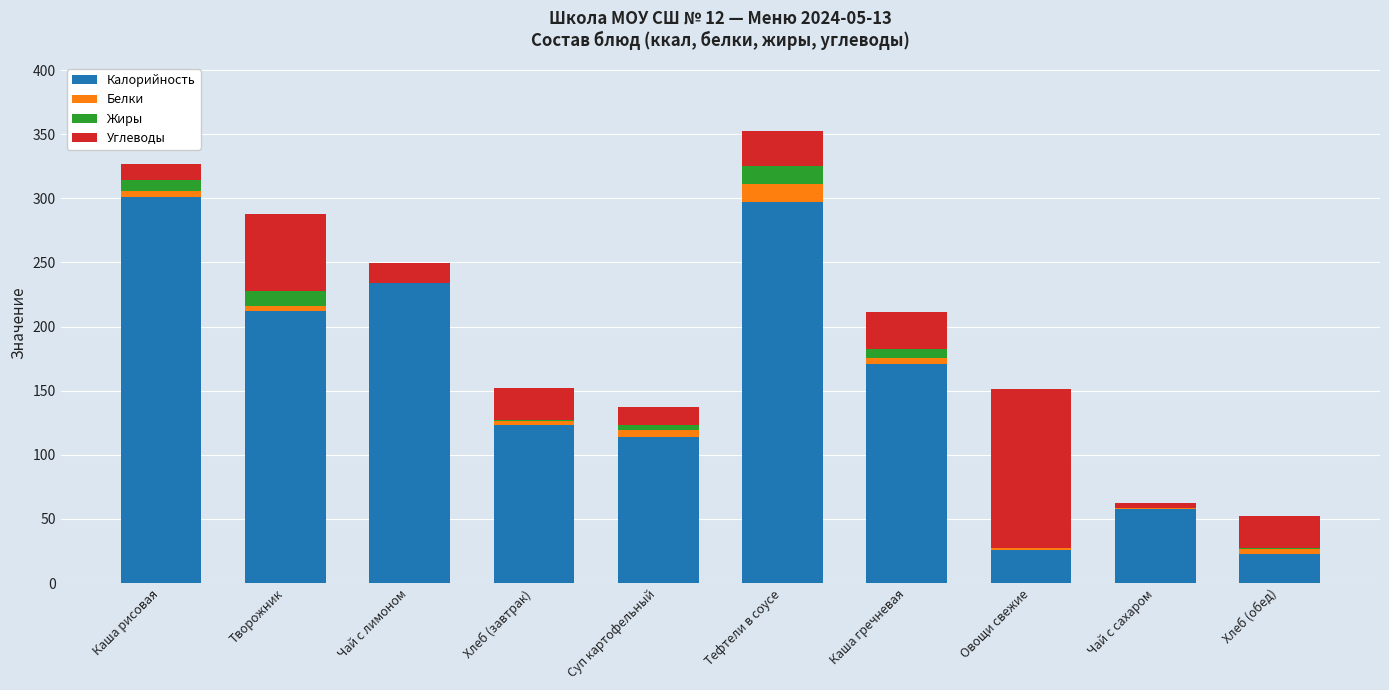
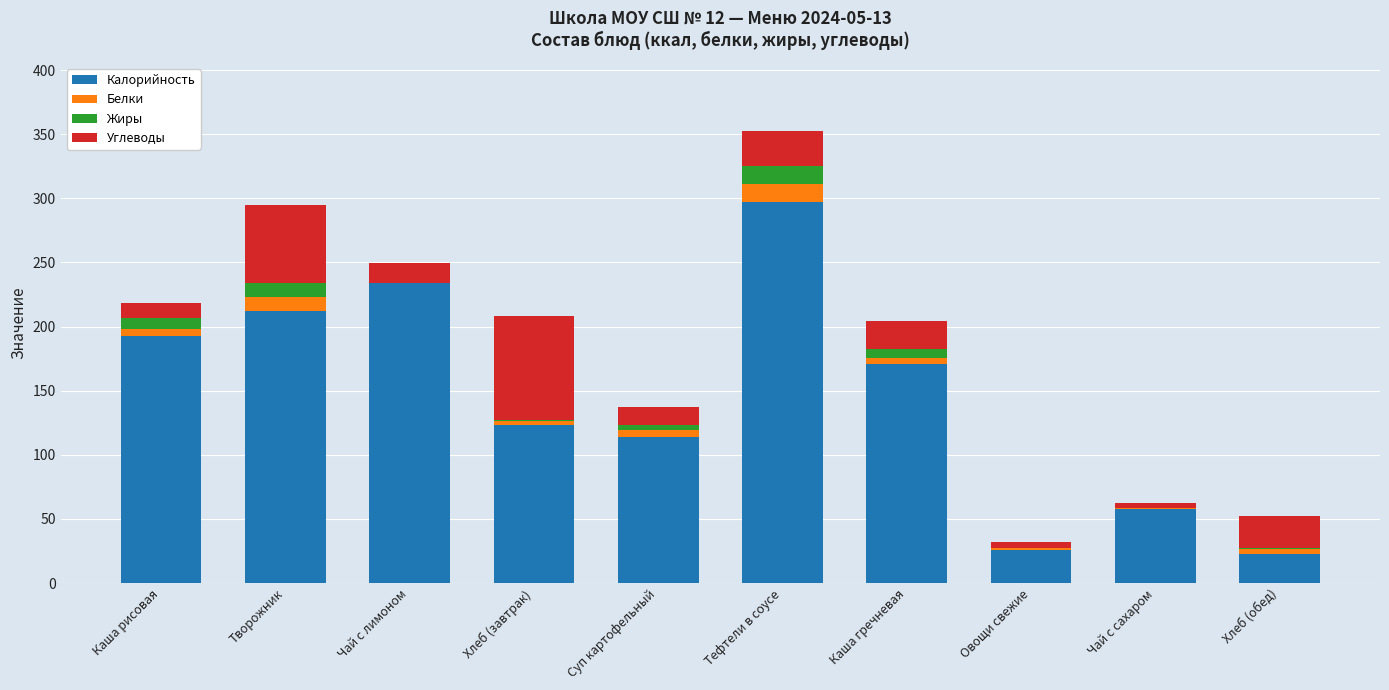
Калорийность, Каша рисовая: 301 -> 193
Белки, Творожник: 4 -> 11
Углеводы, Хлеб (завтрак): 25 -> 81
Углеводы, Каша гречневая: 29 -> 22
Углеводы, Овощи свежие: 125 -> 5
